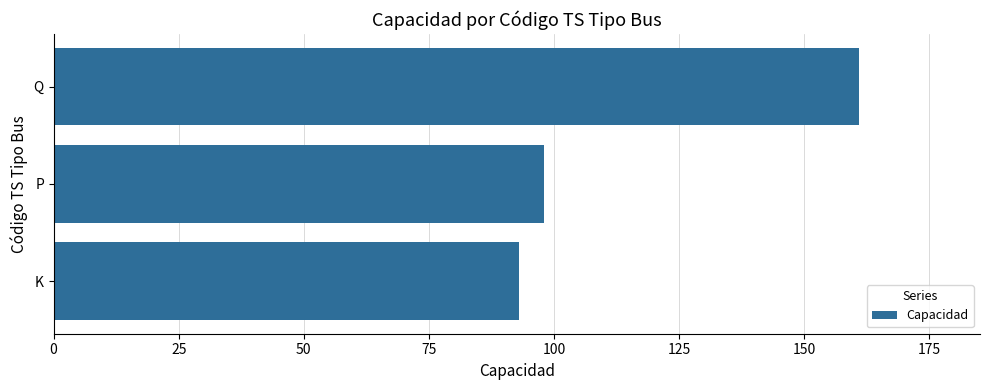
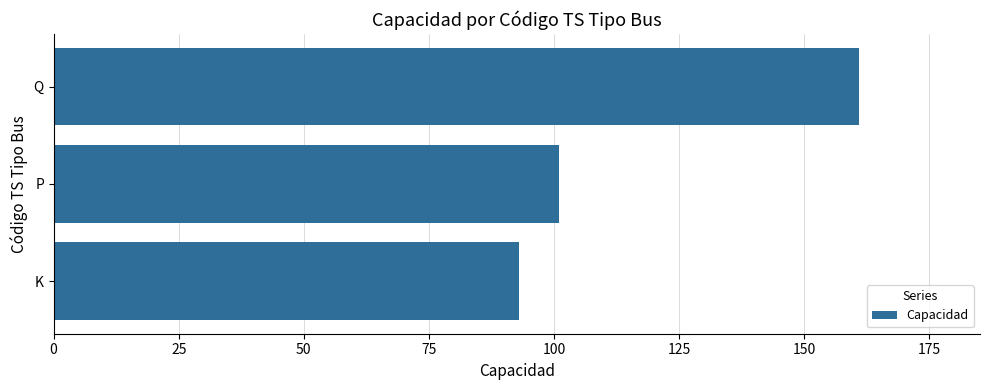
P: 98 -> 101
